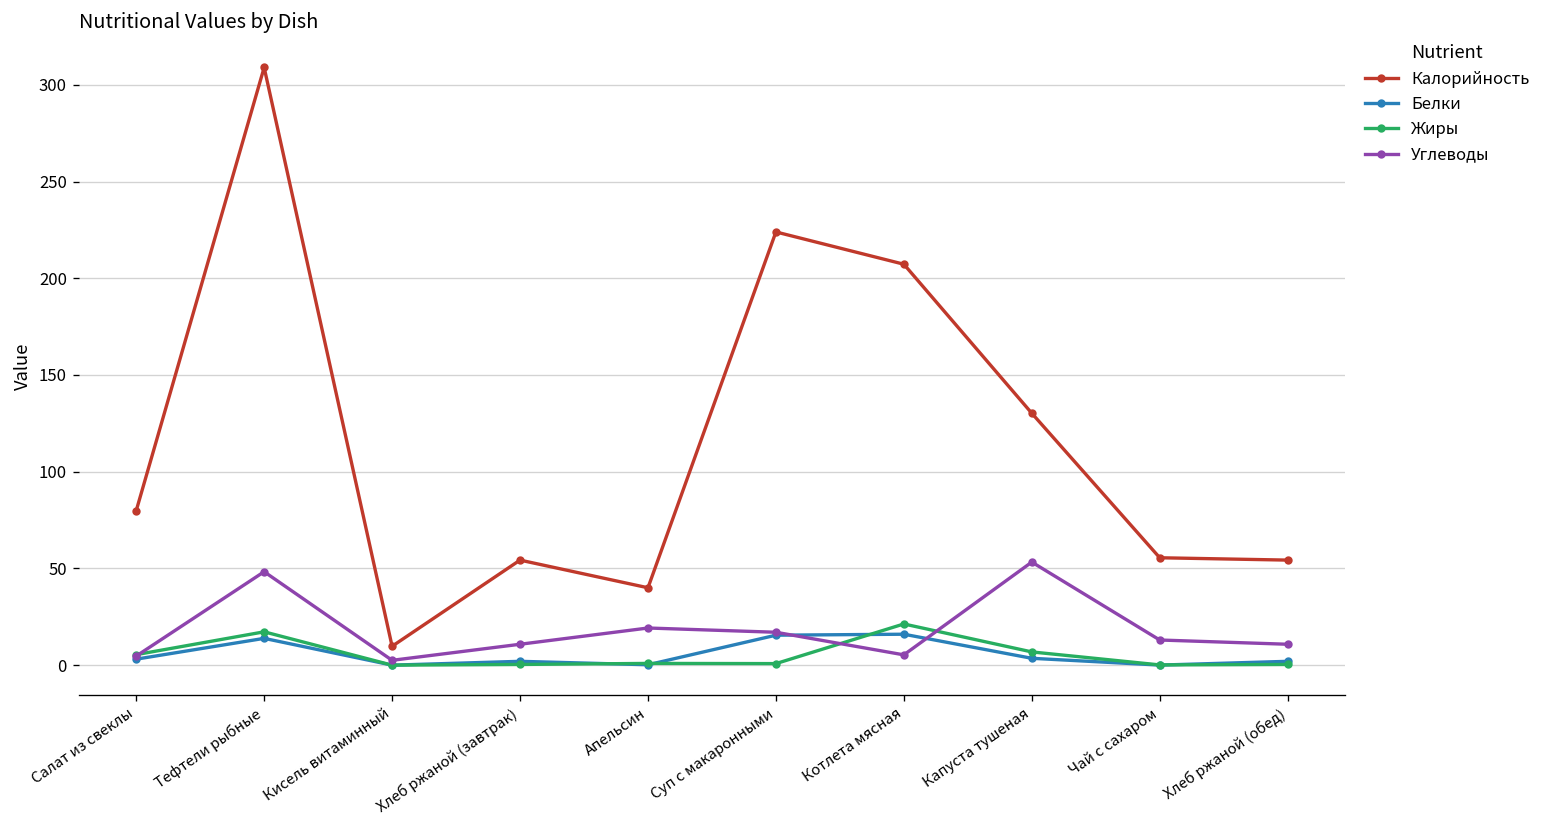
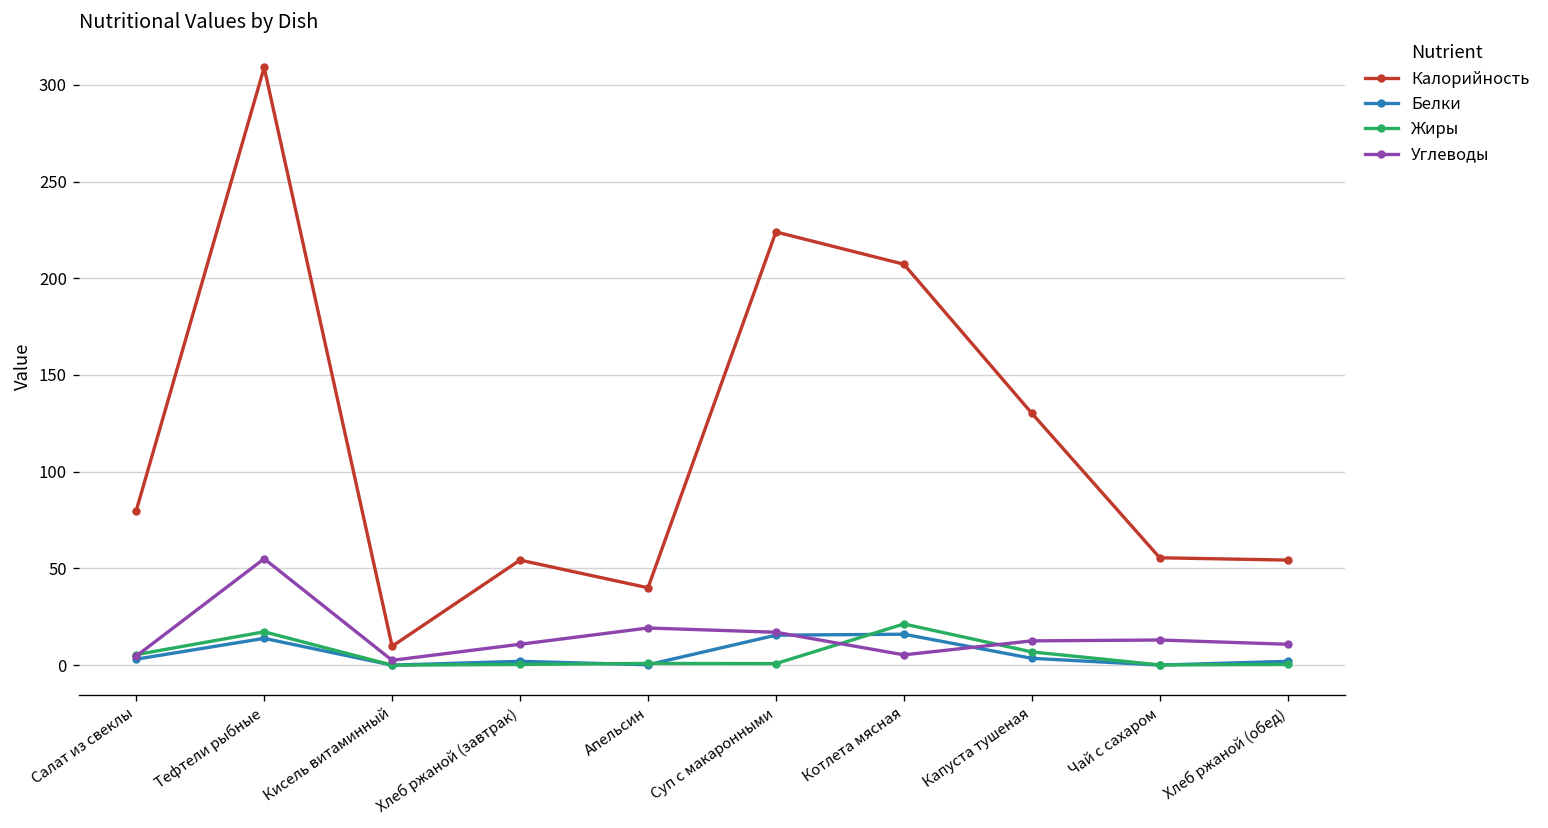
Углеводы, Тефтели рыбные: 48 -> 55
Углеводы, Капуста тушеная: 53 -> 13
